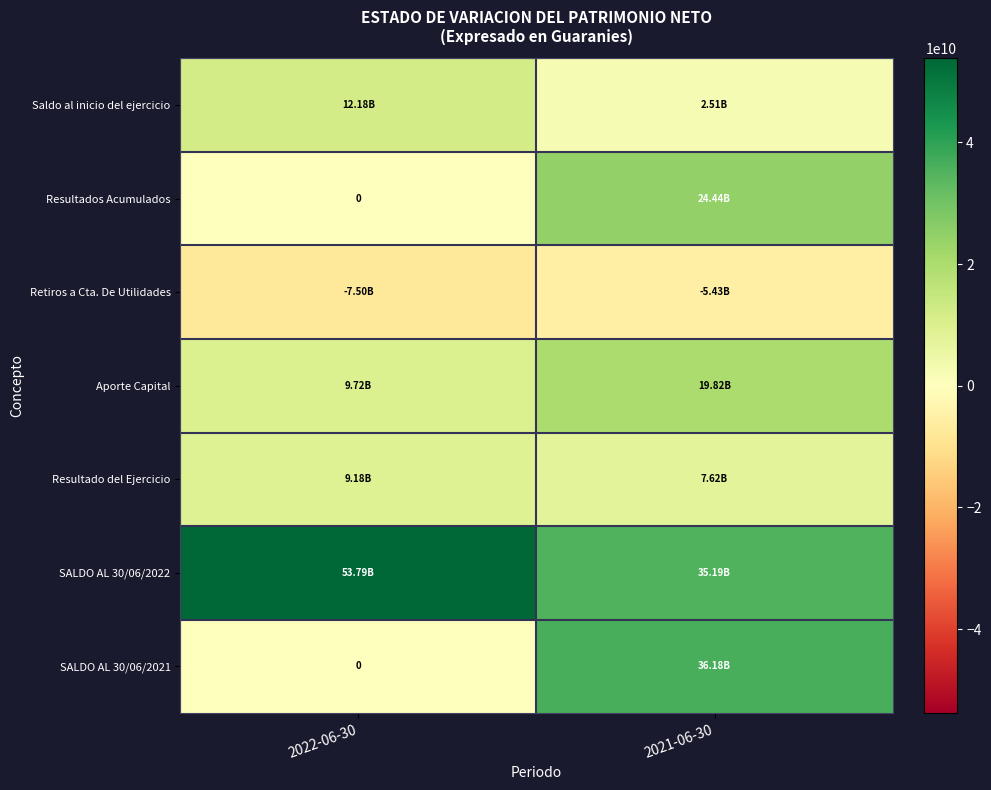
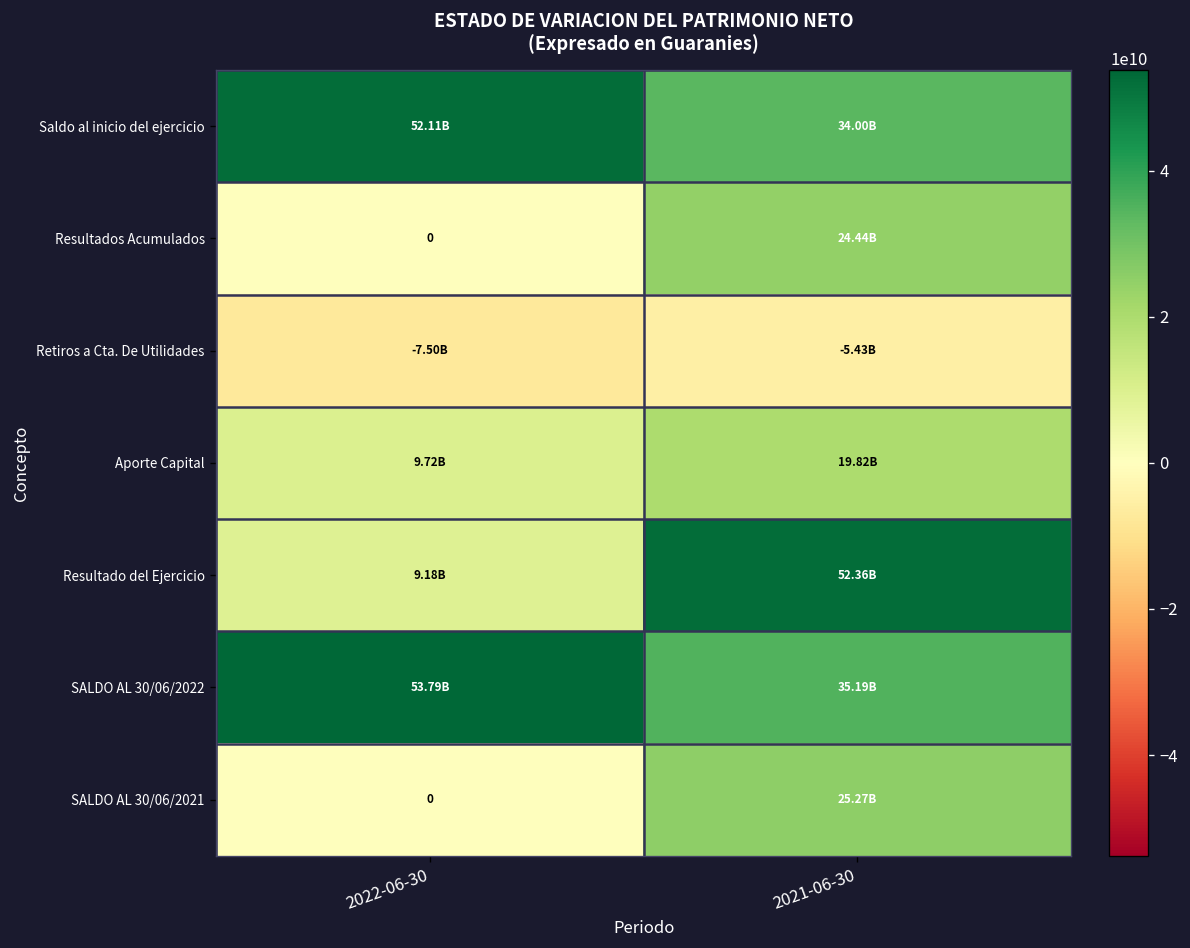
Saldo al inicio del ejercicio, 2022-06-30: 12.18B -> 52.11B
Saldo al inicio del ejercicio, 2021-06-30: 2.51B -> 34.00B
Resultado del Ejercicio, 2021-06-30: 7.62B -> 52.36B
SALDO AL 30/06/2021, 2021-06-30: 36.18B -> 25.27B
